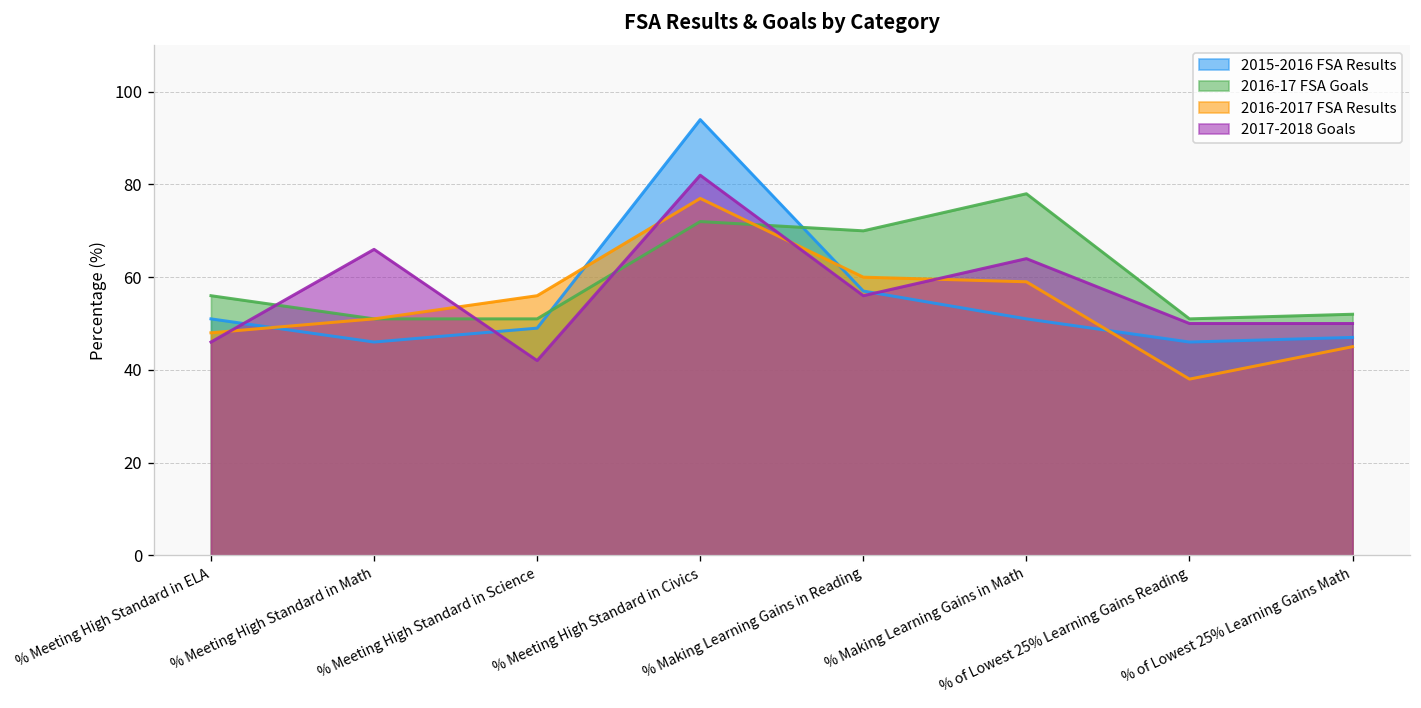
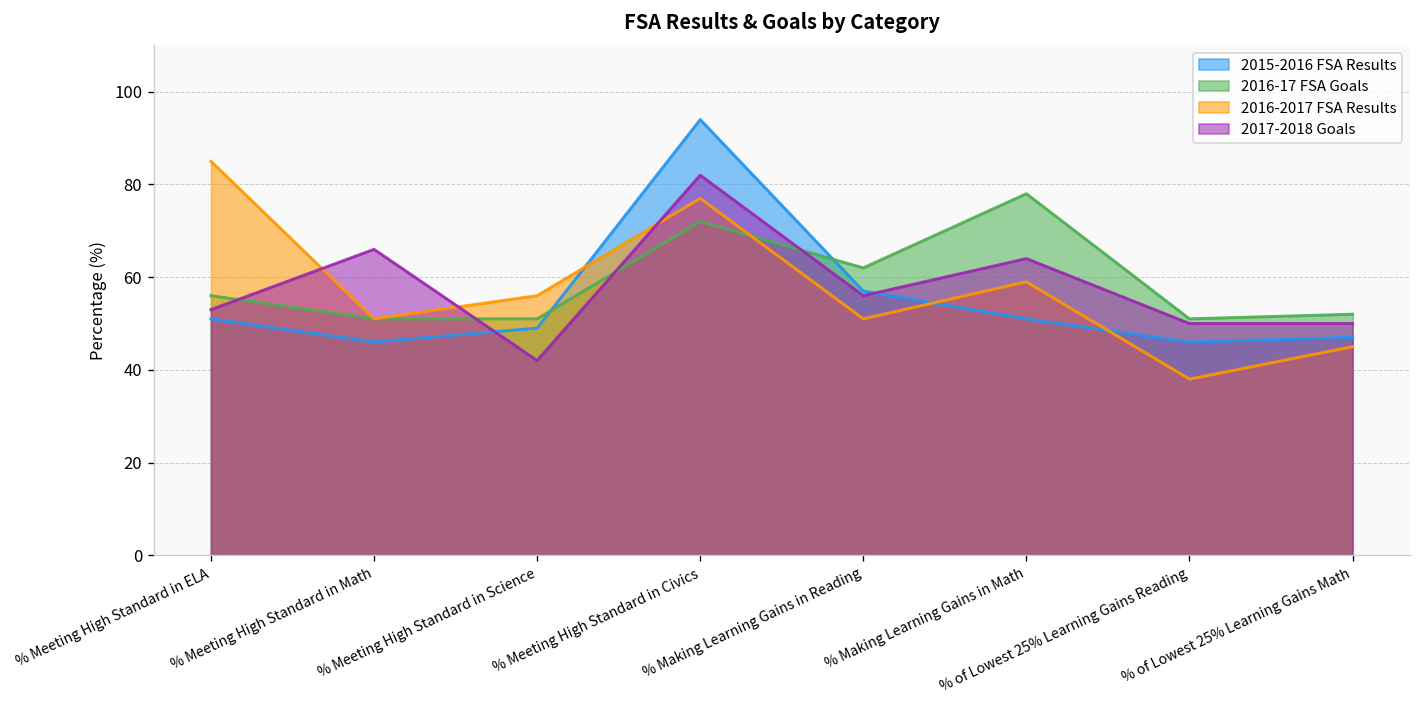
2016-2017 FSA Results, % Meeting High Standard in ELA: 48 -> 85
2017-2018 Goals, % Meeting High Standard in ELA: 46 -> 53
2016-17 FSA Goals, % Making Learning Gains in Reading: 70 -> 62
2016-2017 FSA Results, % Making Learning Gains in Reading: 60 -> 51
